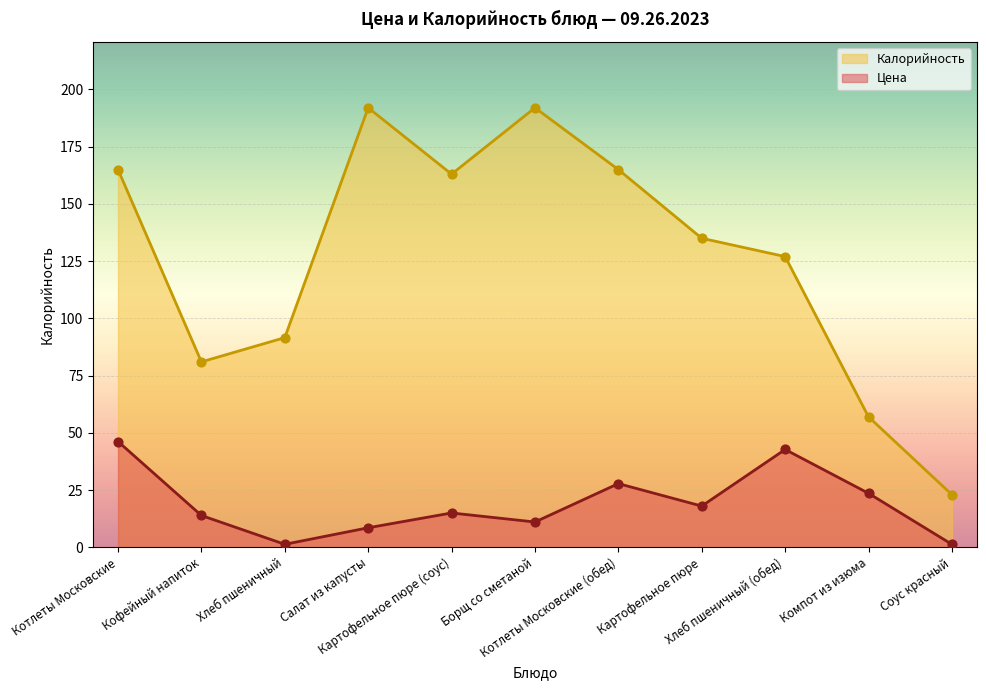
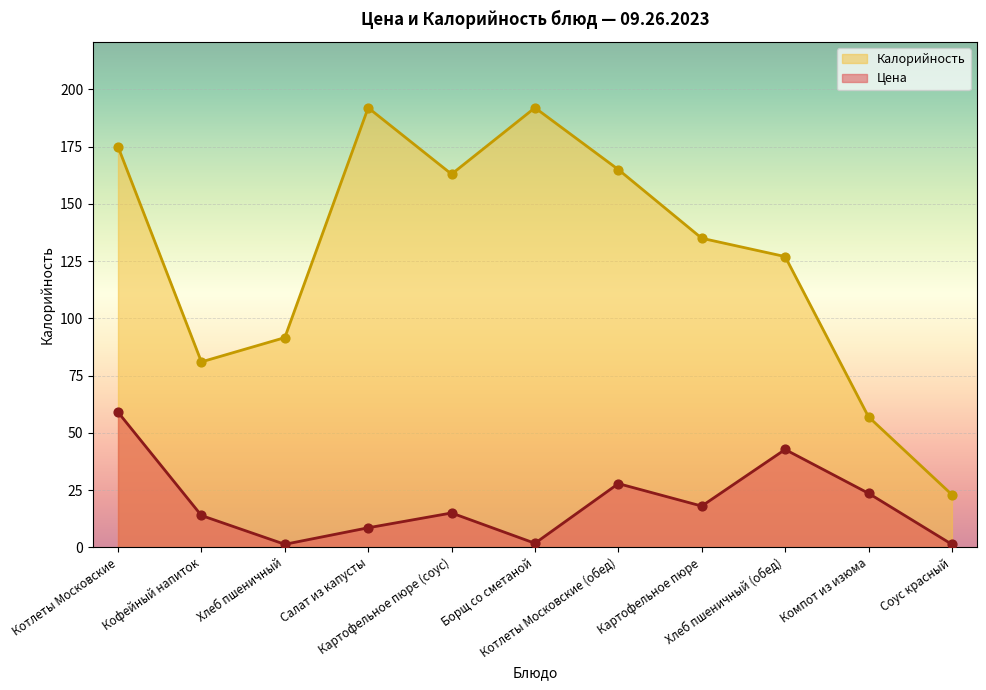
Калорийность, Котлеты Московские: 165 -> 175
Цена, Котлеты Московские: 46 -> 59
Цена, Борщ со сметаной: 11 -> 2
